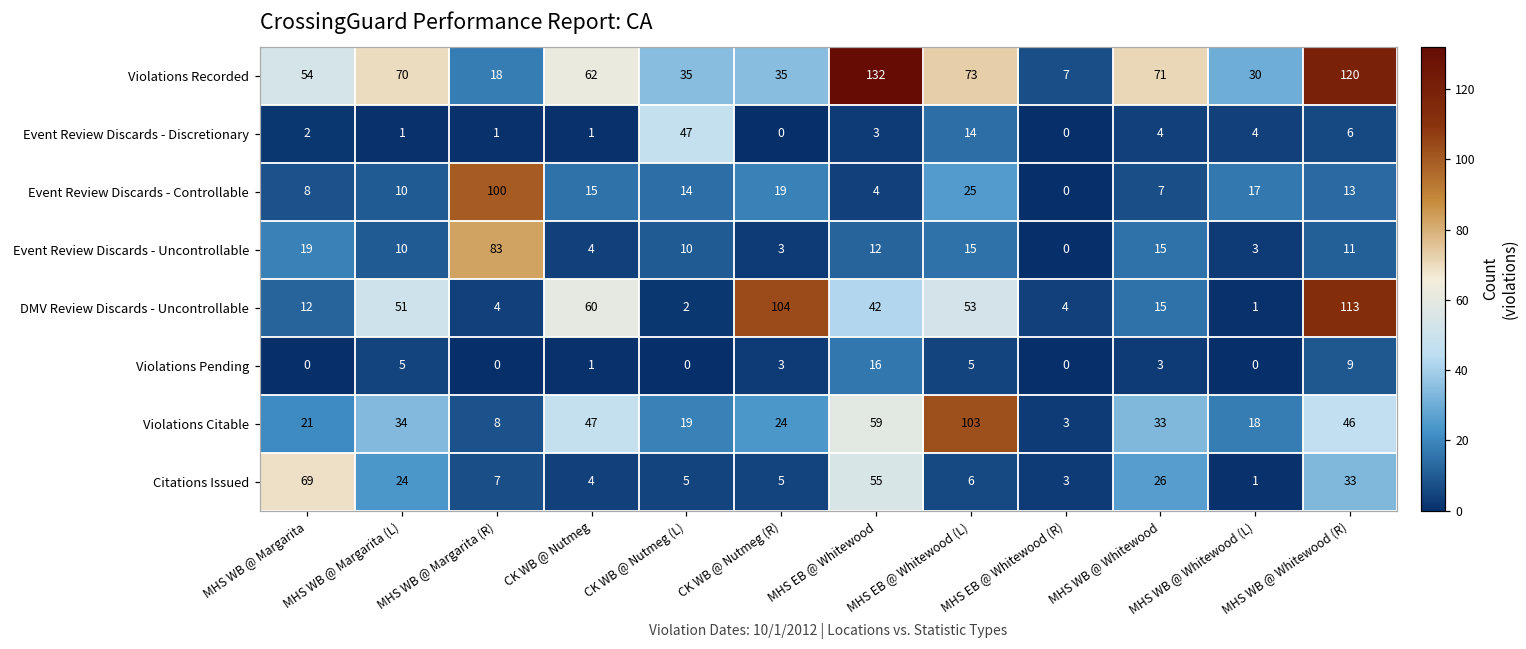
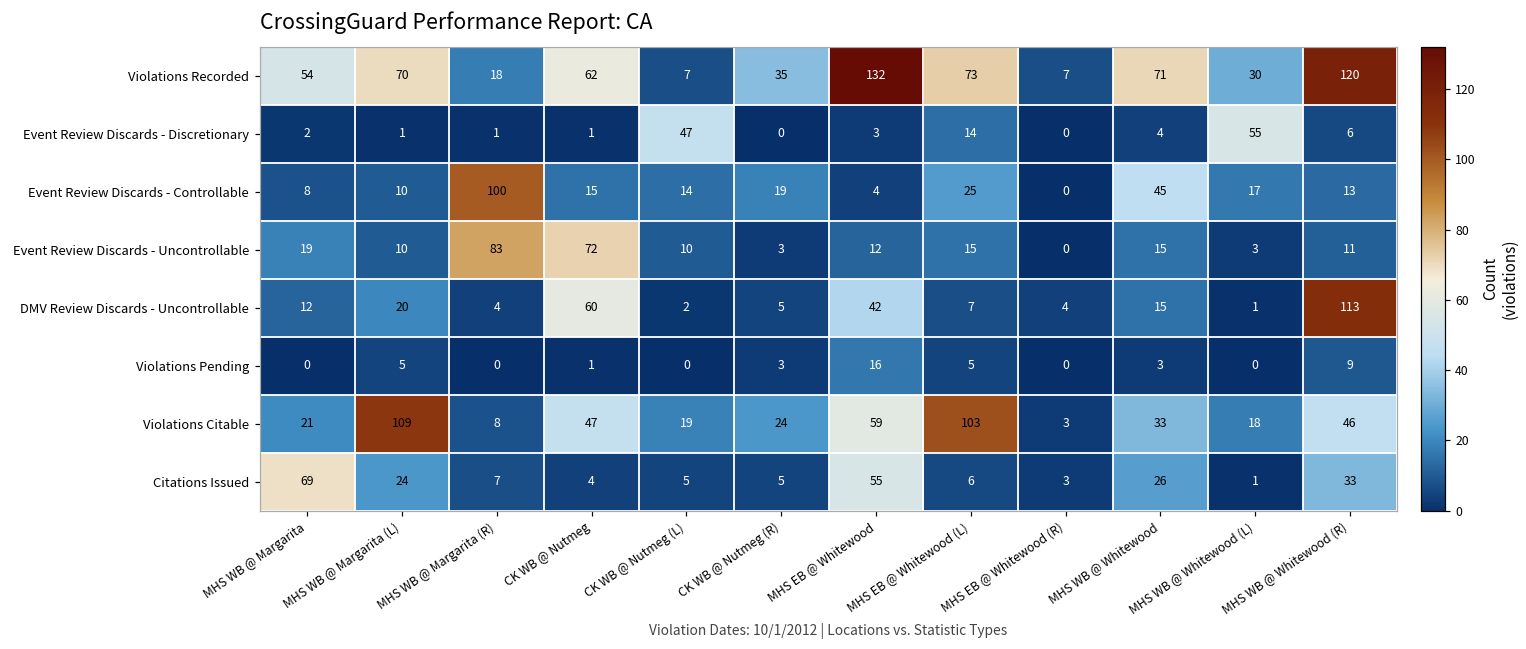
Violations Recorded, CK WB @ Nutmeg (L): 35 -> 7
Event Review Discards - Discretionary, MHS WB @ Whitewood (L): 4 -> 55
Event Review Discards - Controllable, MHS WB @ Whitewood: 7 -> 45
Event Review Discards - Uncontrollable, CK WB @ Nutmeg: 4 -> 72
DMV Review Discards - Uncontrollable, MHS WB @ Margarita (L): 51 -> 20
DMV Review Discards - Uncontrollable, CK WB @ Nutmeg (R): 104 -> 5
DMV Review Discards - Uncontrollable, MHS EB @ Whitewood (L): 53 -> 7
Violations Citable, MHS WB @ Margarita (L): 34 -> 109
